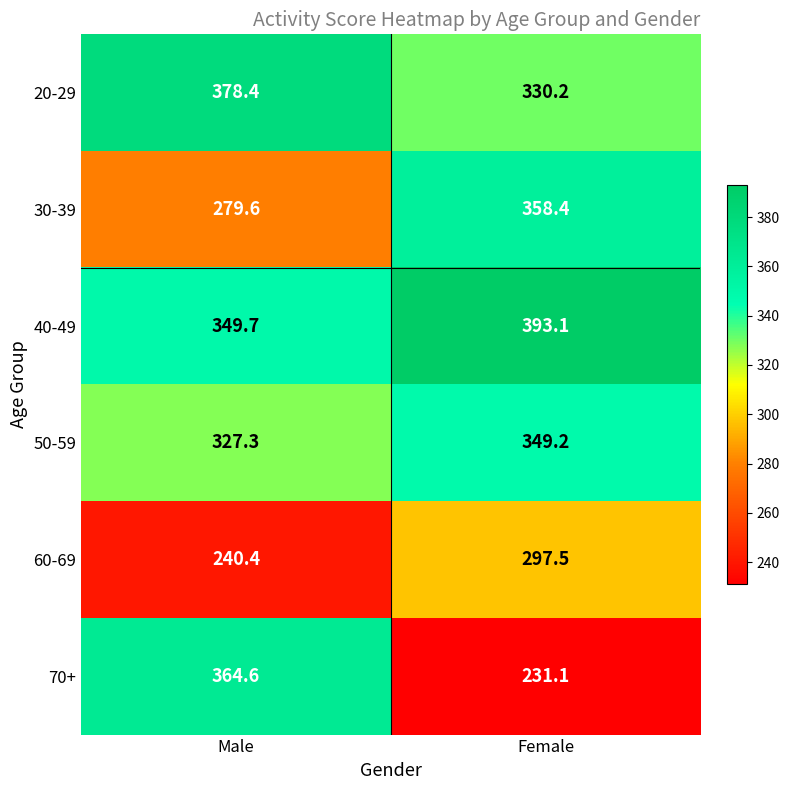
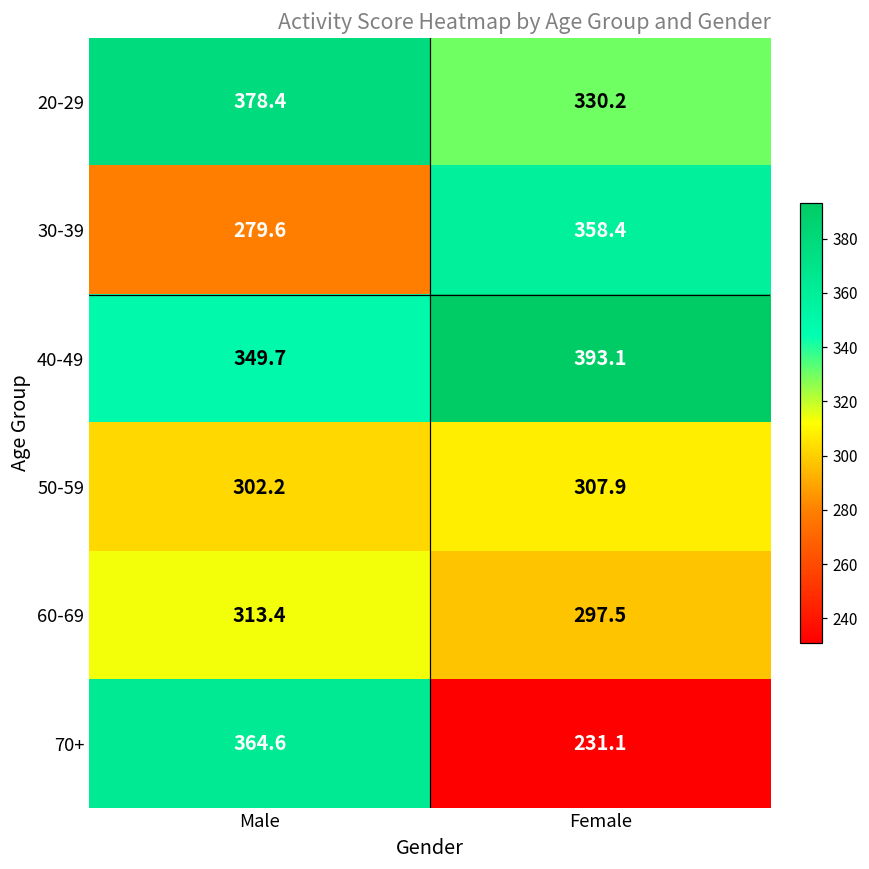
50-59, Male: 327.3 -> 302.2
50-59, Female: 349.2 -> 307.9
60-69, Male: 240.4 -> 313.4
